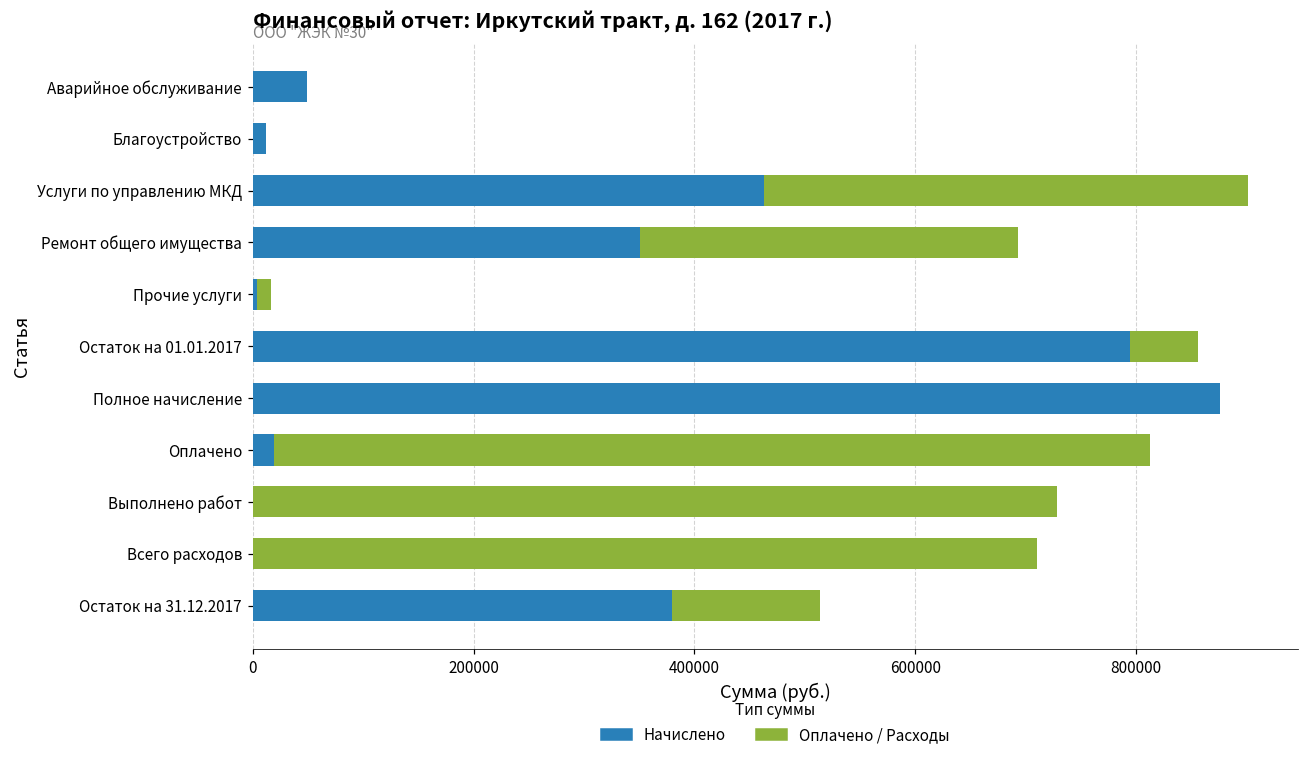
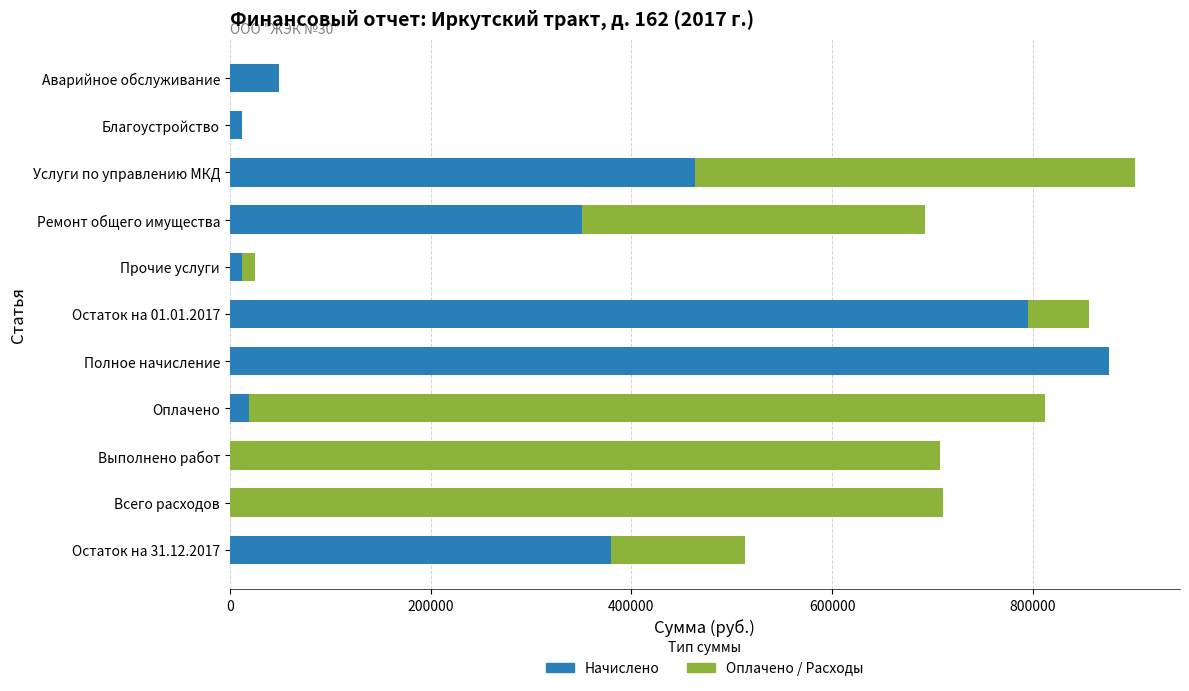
Начислено, Прочие услуги: 4000 -> 12000
Оплачено / Расходы, Выполнено работ: 728000 -> 708000
